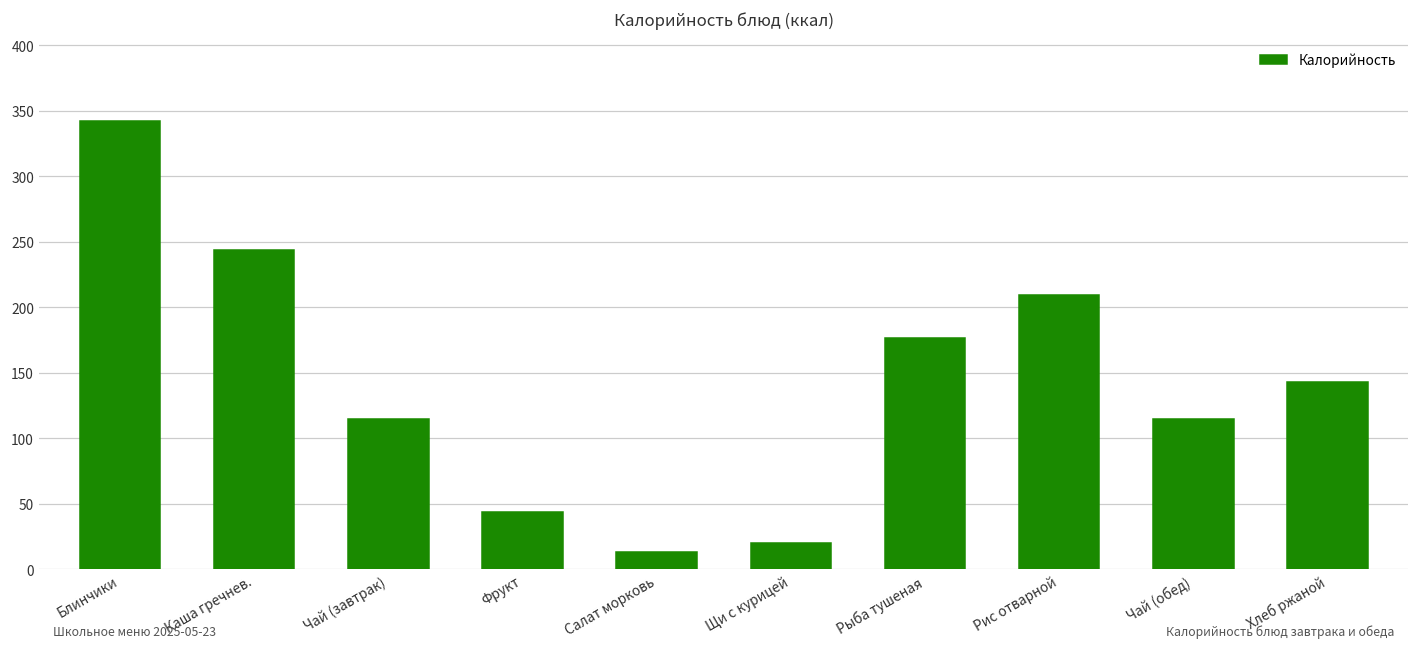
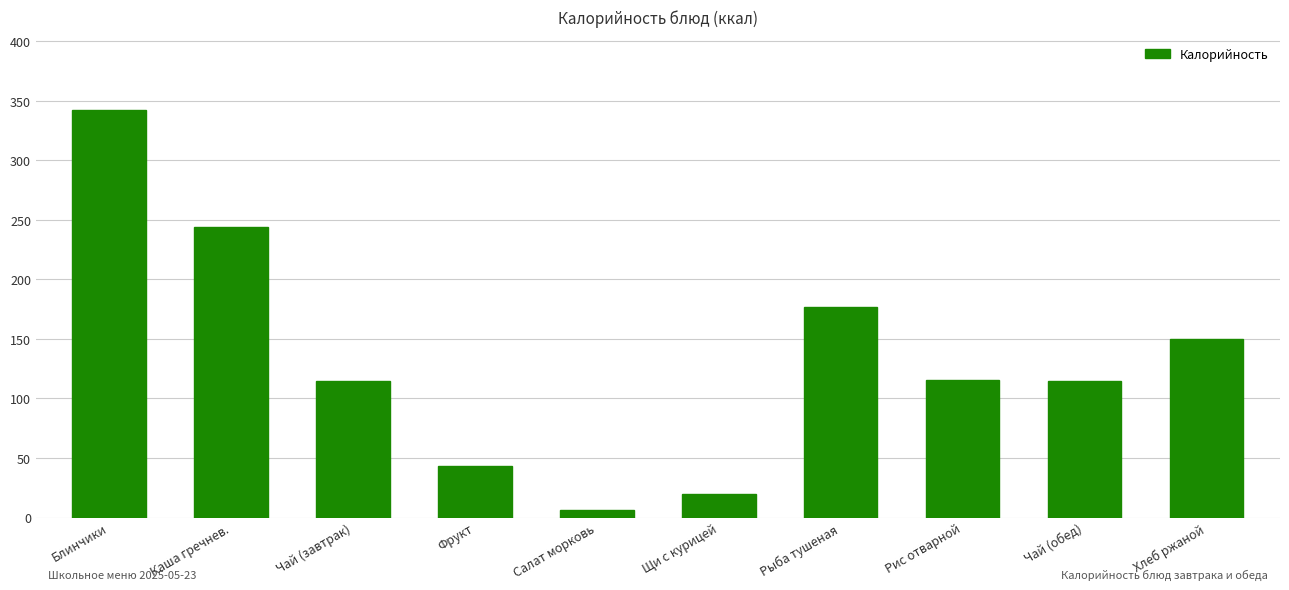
Салат морковь: 13 -> 6
Рис отварной: 210 -> 115
Хлеб ржаной: 143 -> 150
